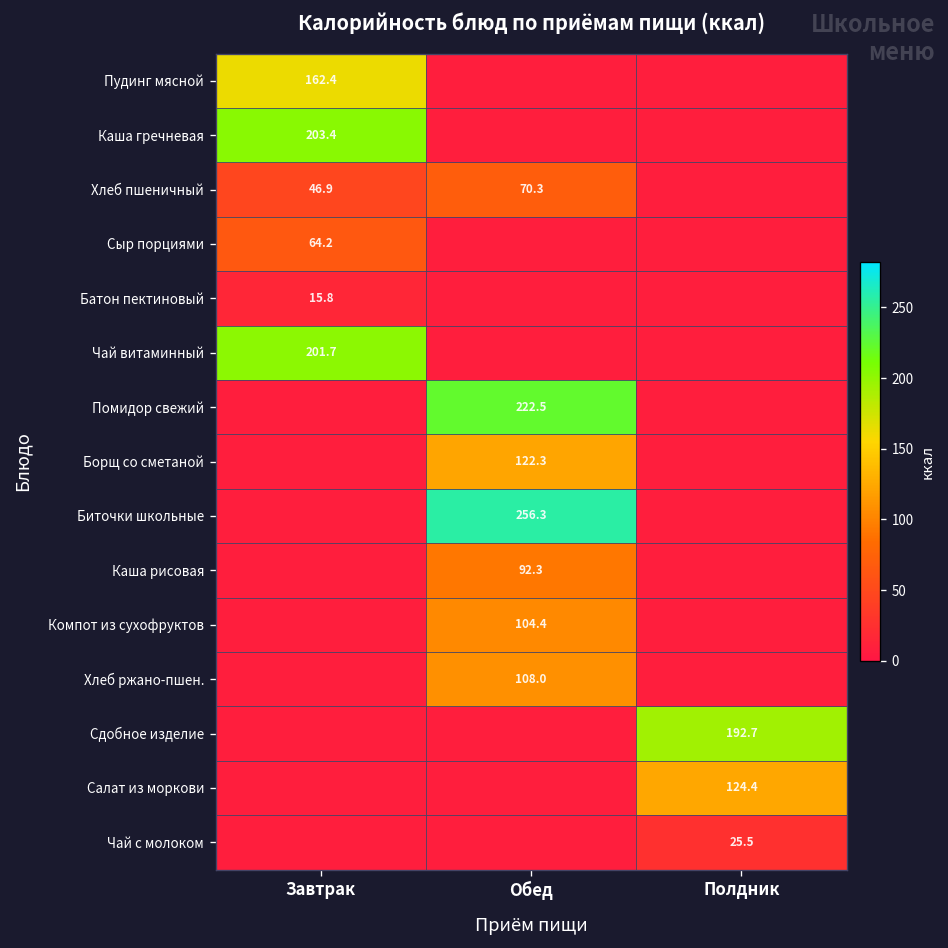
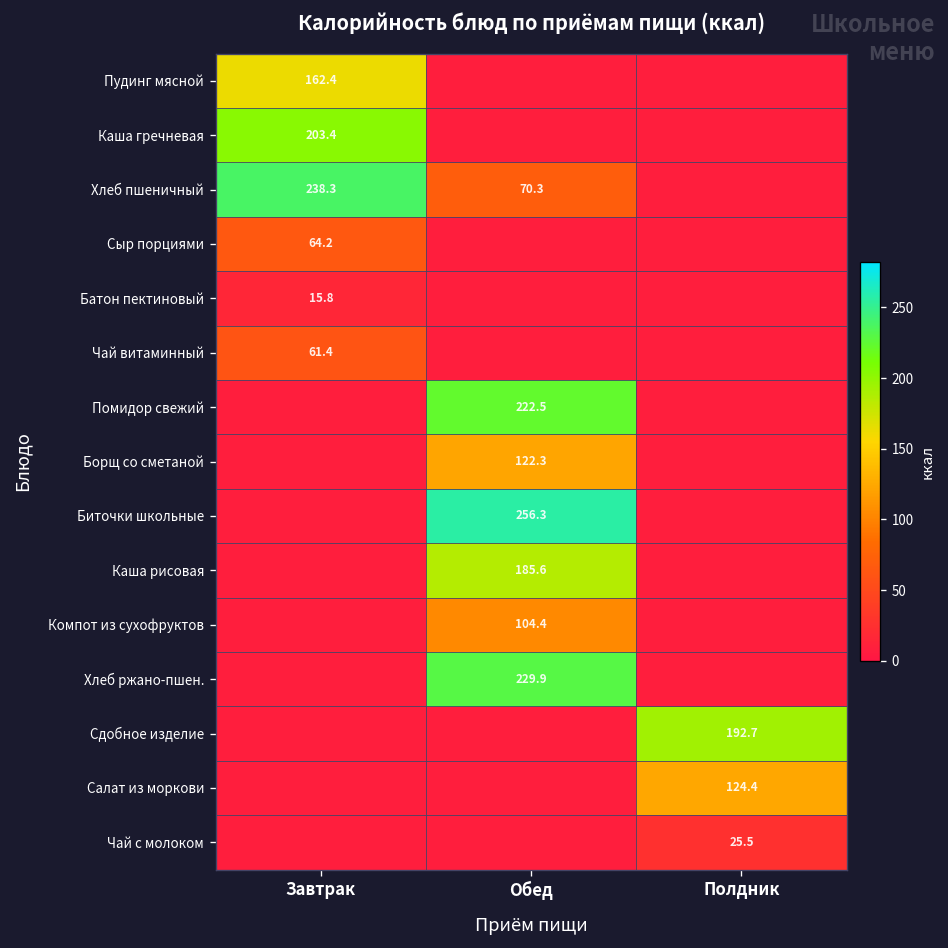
Хлеб пшеничный, Завтрак: 46.9 -> 238.3
Чай витаминный, Завтрак: 201.7 -> 61.4
Каша рисовая, Обед: 92.3 -> 185.6
Хлеб ржано-пшен., Обед: 108.0 -> 229.9
